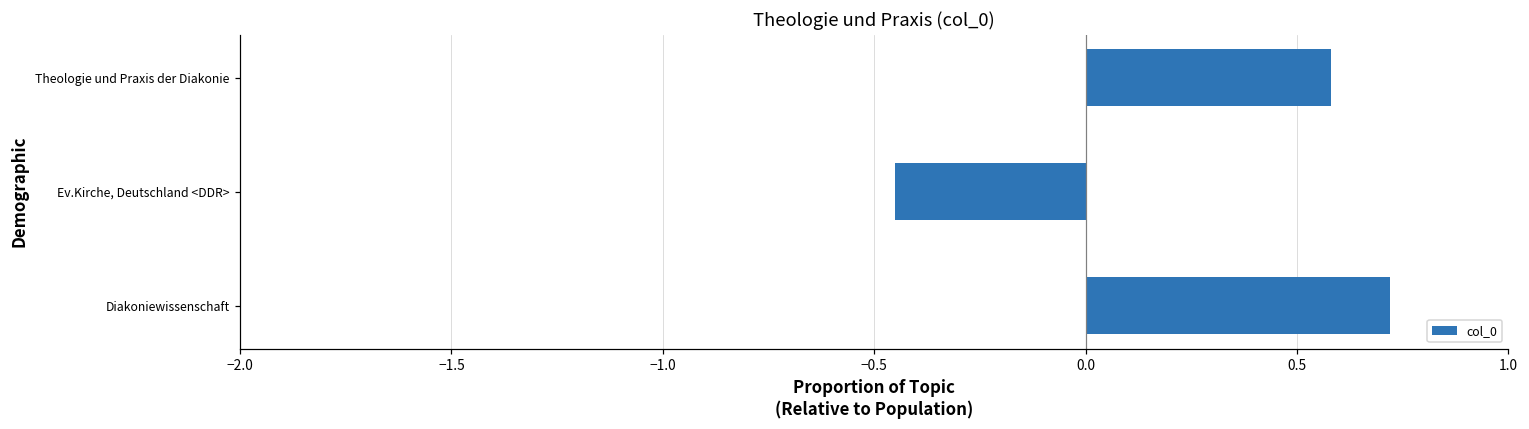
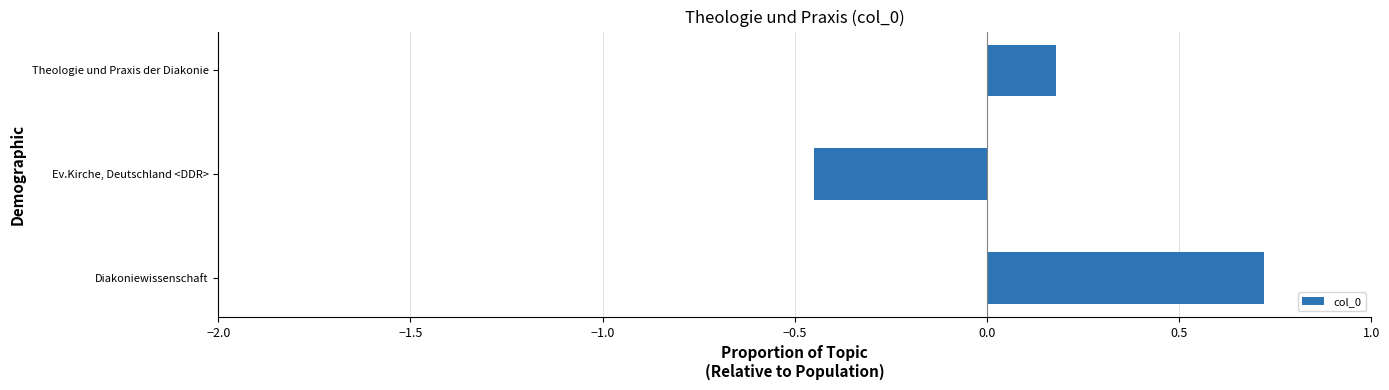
Theologie und Praxis der Diakonie: 0.58 -> 0.18
